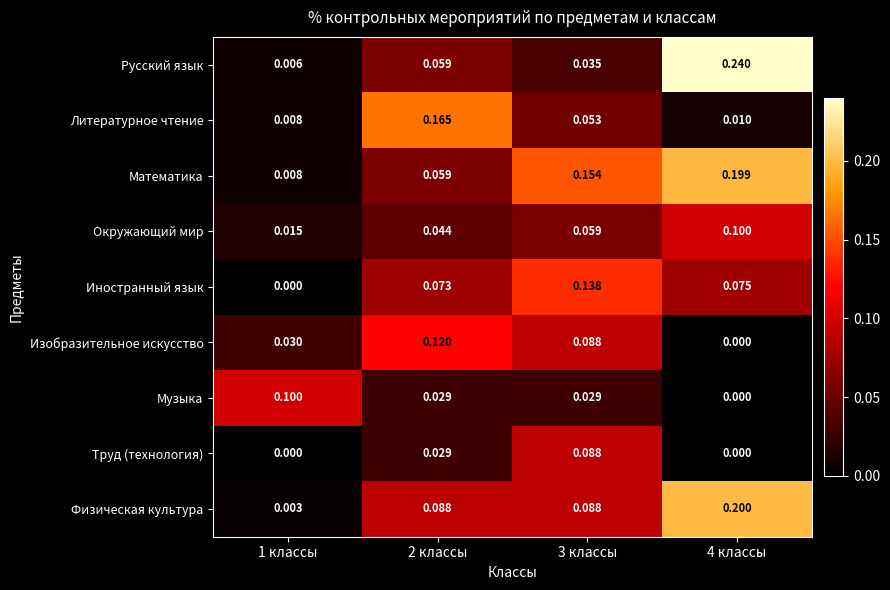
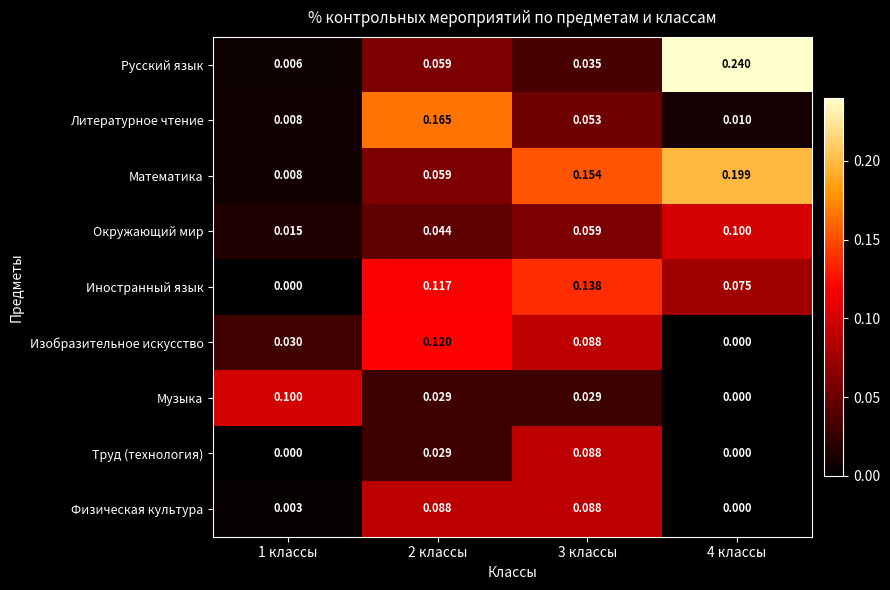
Иностранный язык, 2 классы: 0.073 -> 0.117
Физическая культура, 4 классы: 0.200 -> 0.000
